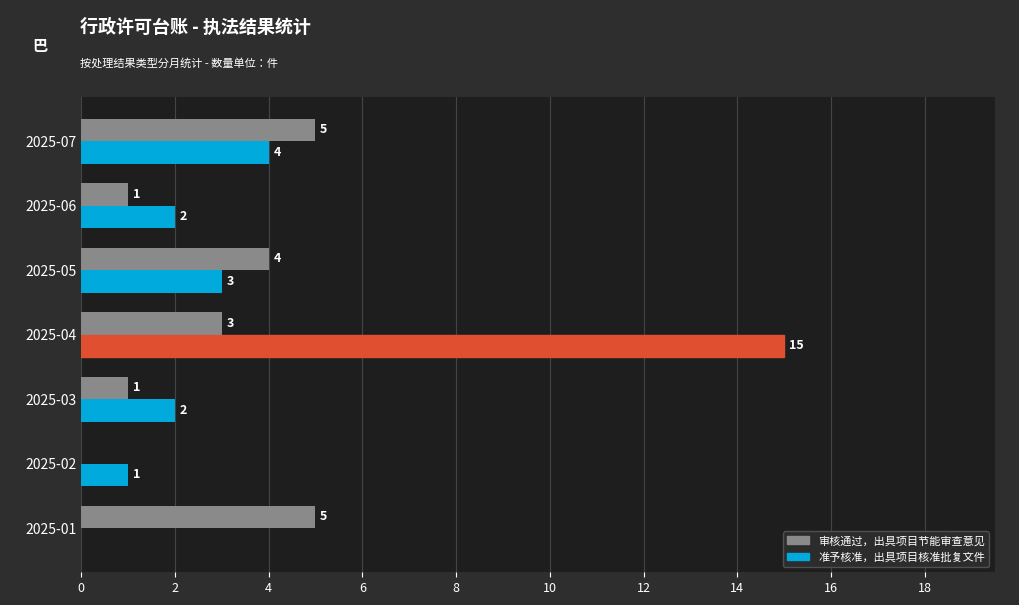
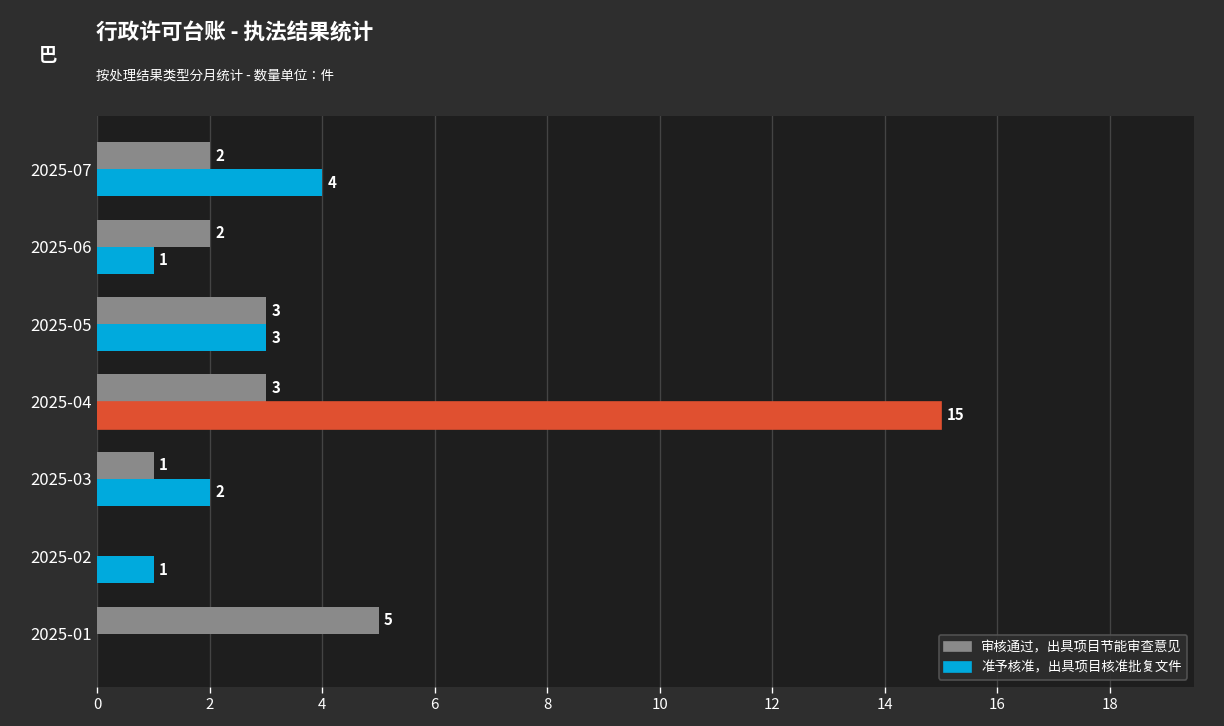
审核通过，出具项目节能审查意见, 2025-07: 5 -> 2
审核通过，出具项目节能审查意见, 2025-06: 1 -> 2
准予核准，出具项目核准批复文件, 2025-06: 2 -> 1
审核通过，出具项目节能审查意见, 2025-05: 4 -> 3
